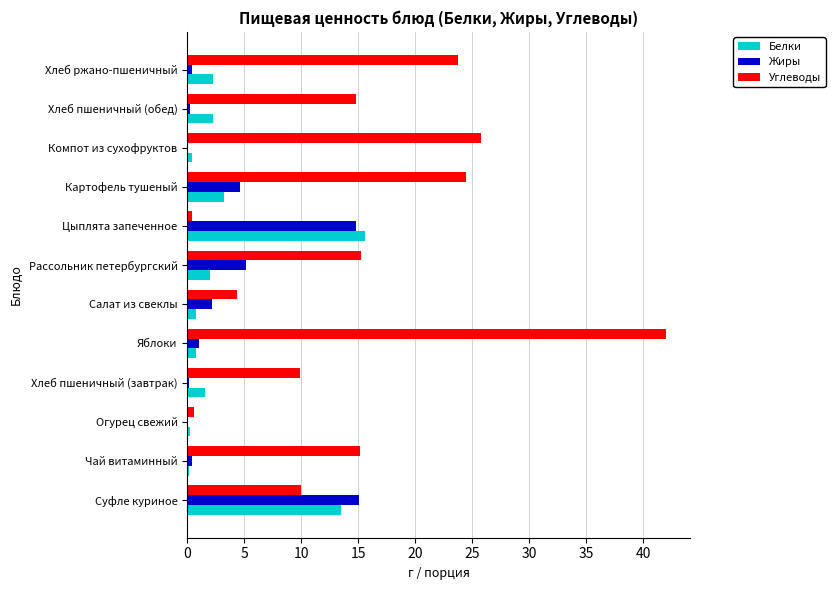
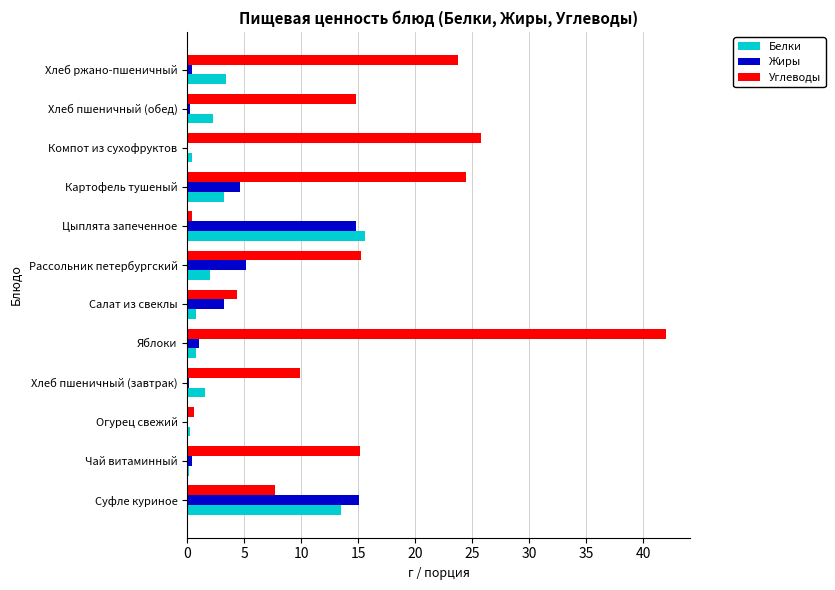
Белки, Хлеб ржано-пшеничный: 2.2 -> 3.4
Жиры, Салат из свеклы: 2.2 -> 3.2
Углеводы, Суфле куриное: 10.0 -> 7.7
